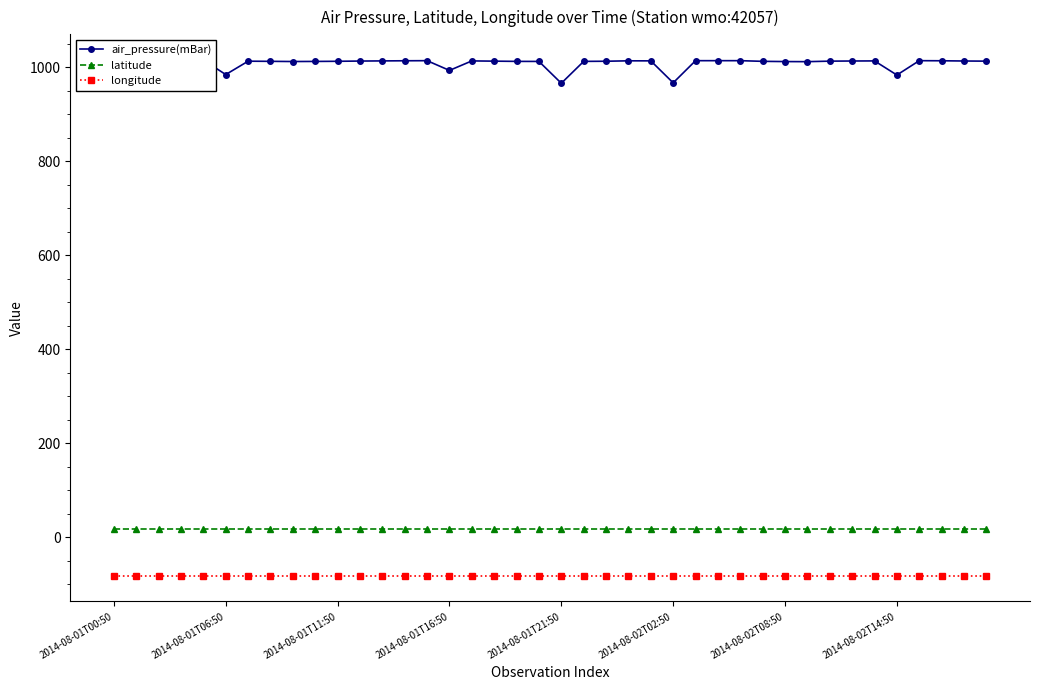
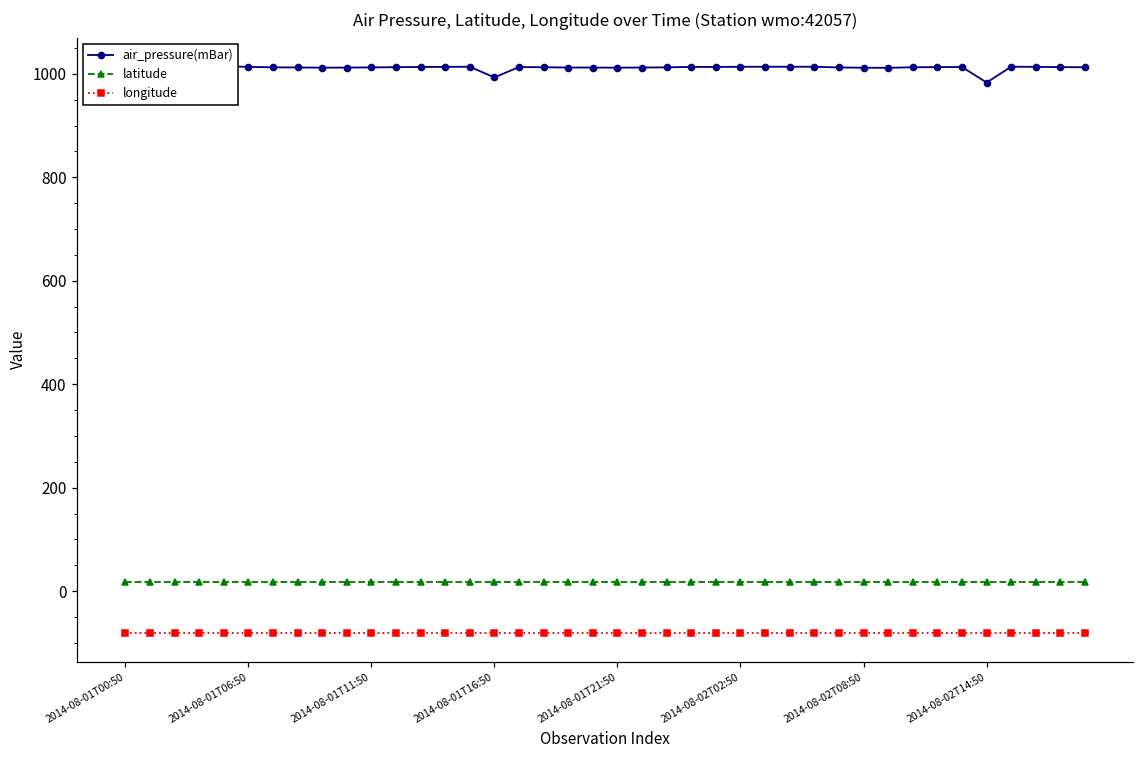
air_pressure(mBar), 2014-08-01T06:50: 980 -> 1010
air_pressure(mBar), 2014-08-01T21:50: 970 -> 1010
air_pressure(mBar), 2014-08-02T02:50: 970 -> 1010
